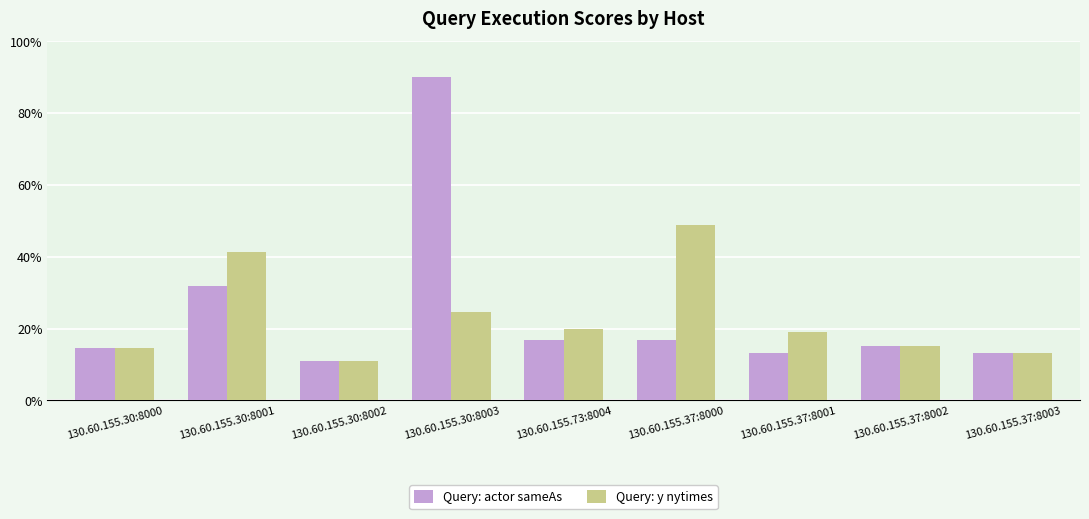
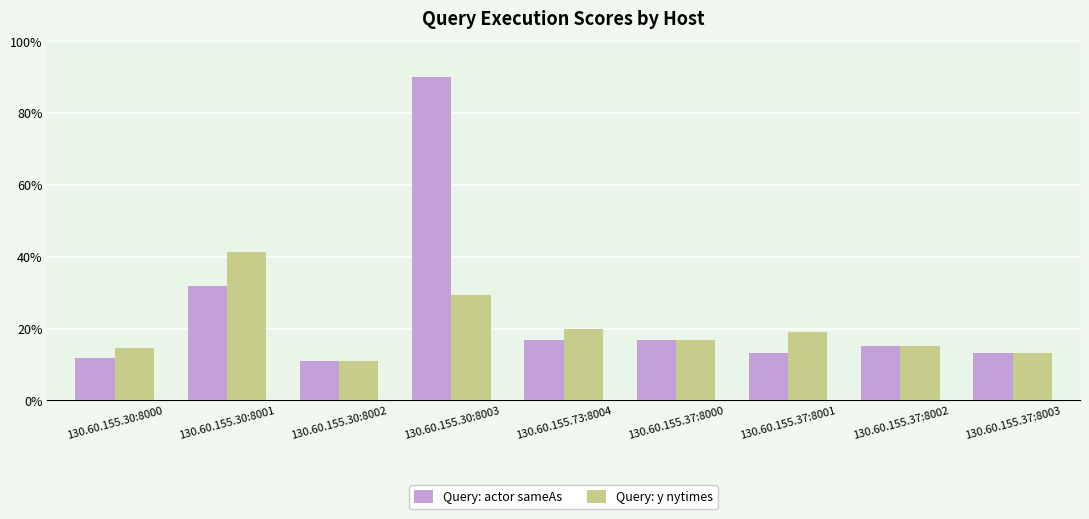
Query: actor sameAs, 130.60.155.30:8000: 15% -> 12%
Query: y nytimes, 130.60.155.30:8003: 25% -> 29%
Query: y nytimes, 130.60.155.37:8000: 49% -> 17%
